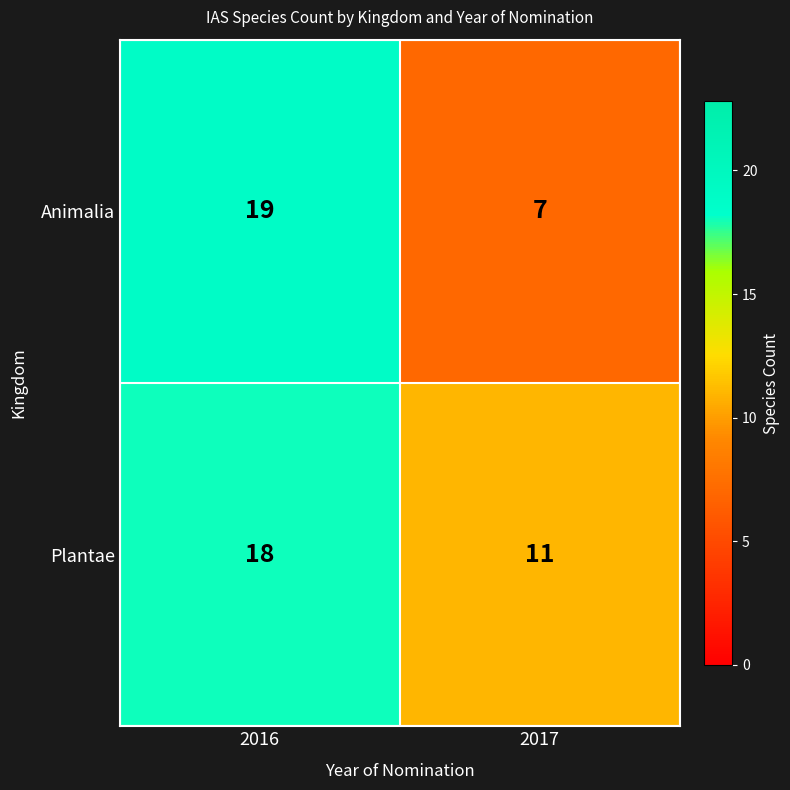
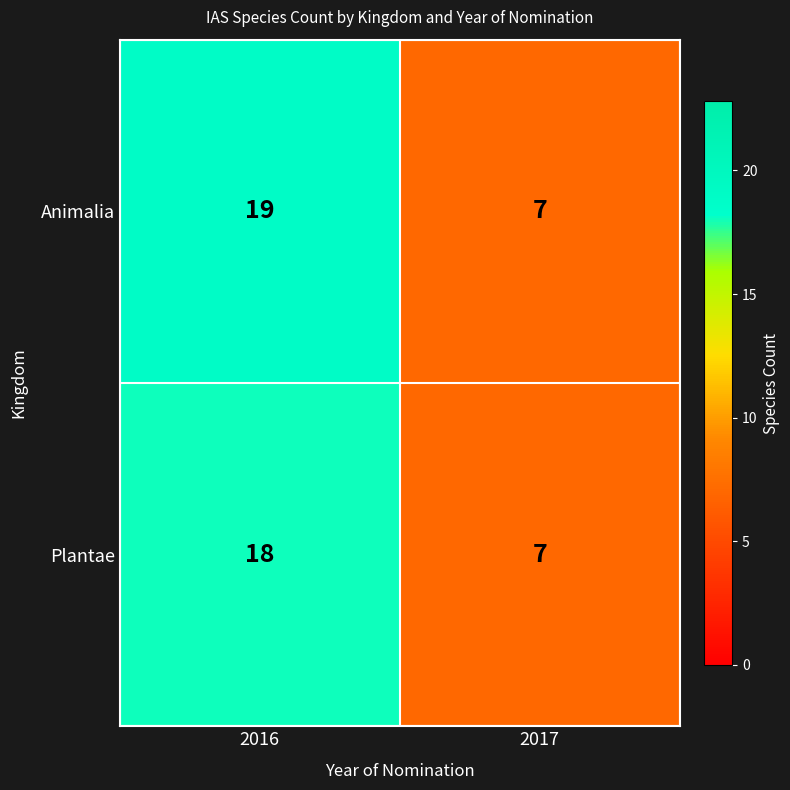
Plantae, 2017: 11 -> 7
